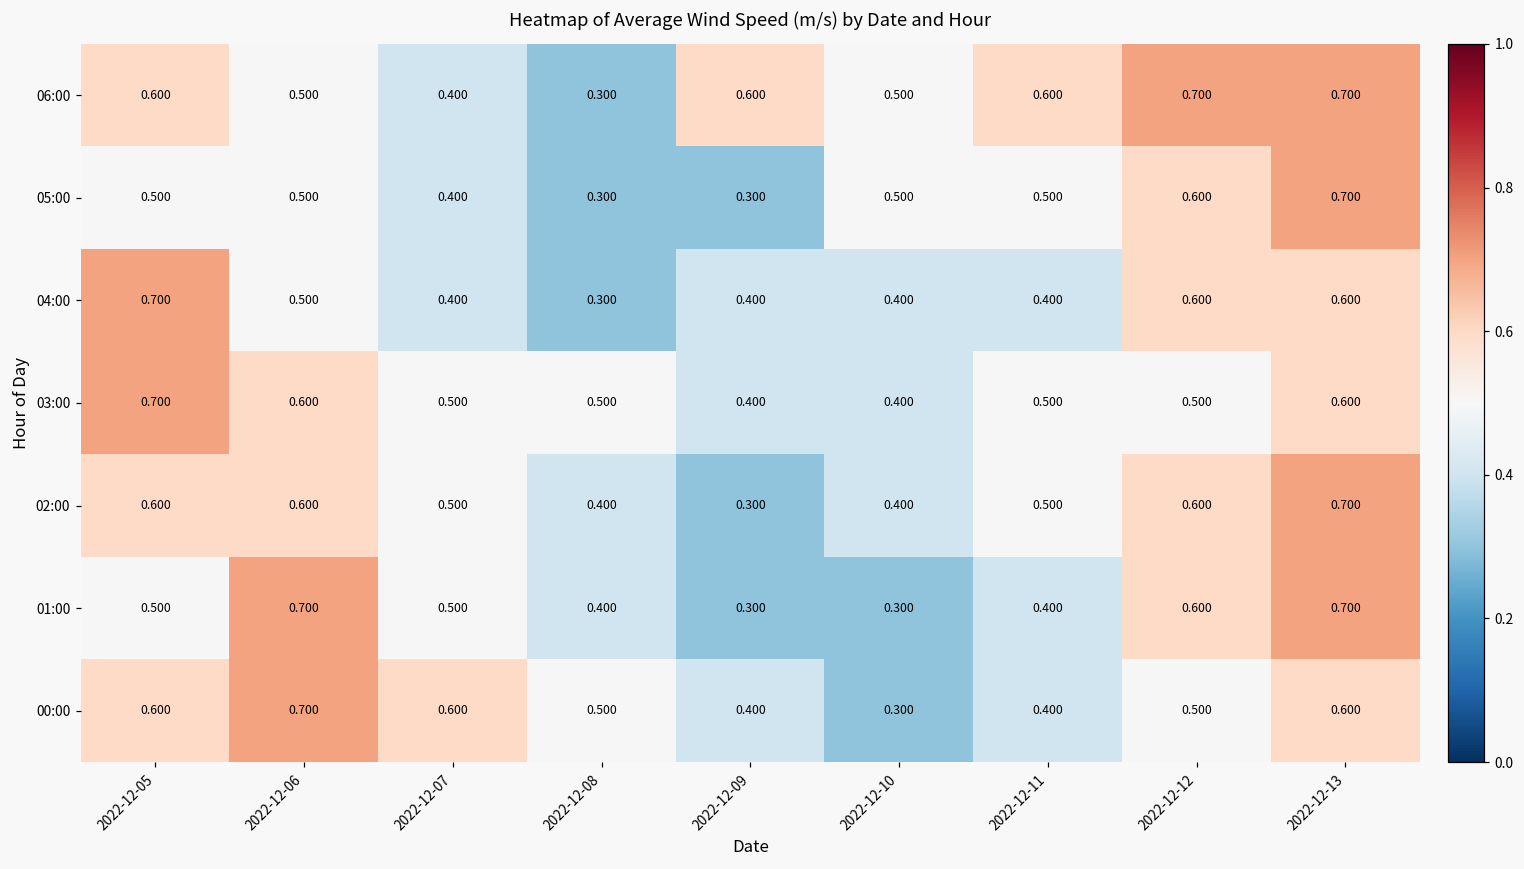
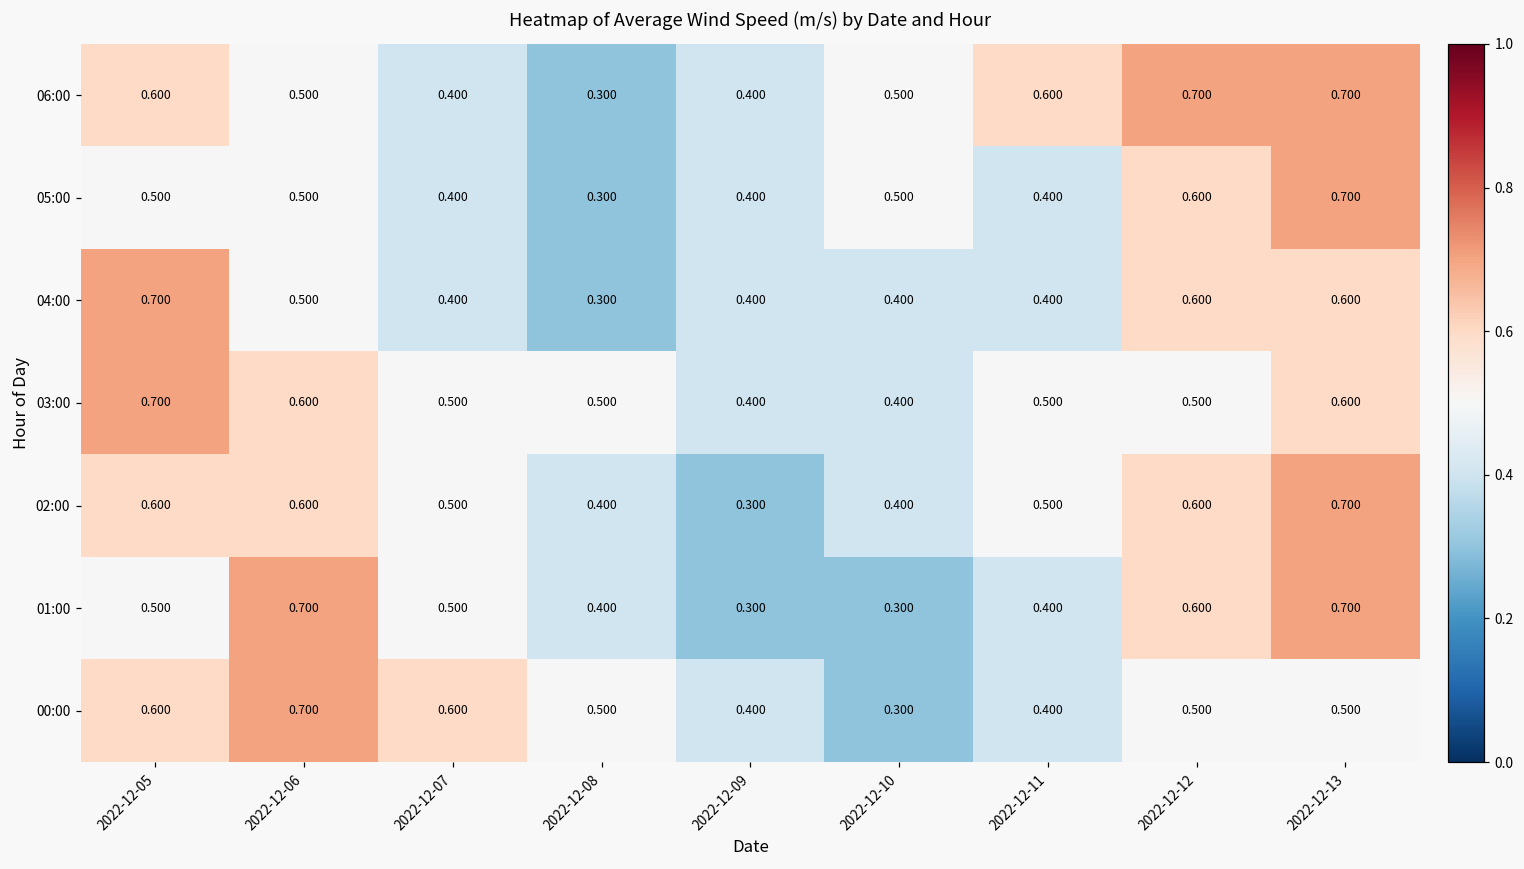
06:00, 2022-12-09: 0.600 -> 0.400
05:00, 2022-12-09: 0.300 -> 0.400
05:00, 2022-12-11: 0.500 -> 0.400
00:00, 2022-12-13: 0.600 -> 0.500
